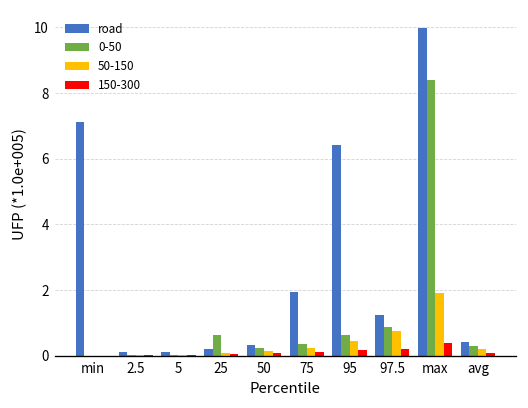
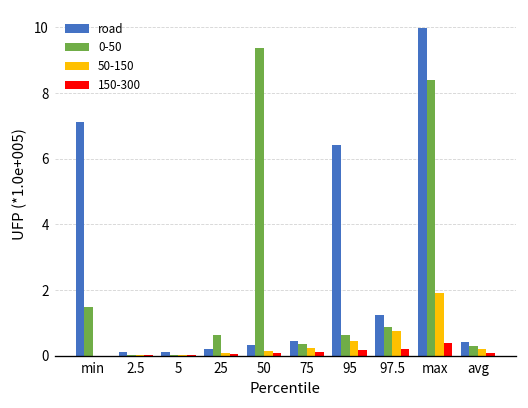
0-50, min: 0.0 -> 1.5
0-50, 50: 0.2 -> 9.4
road, 75: 2.0 -> 0.5
